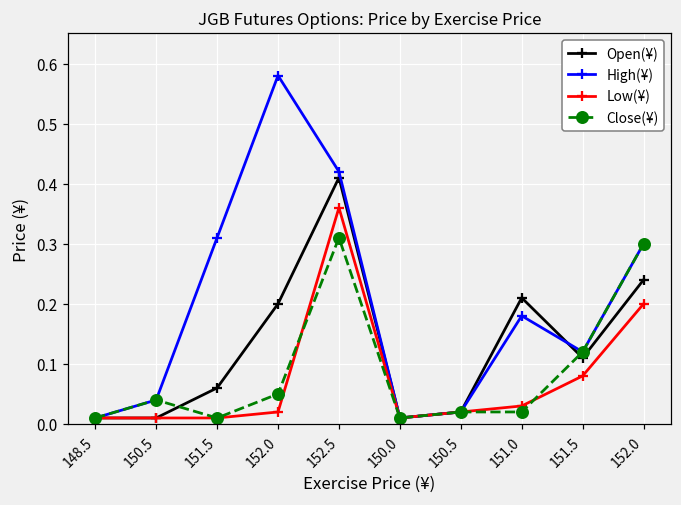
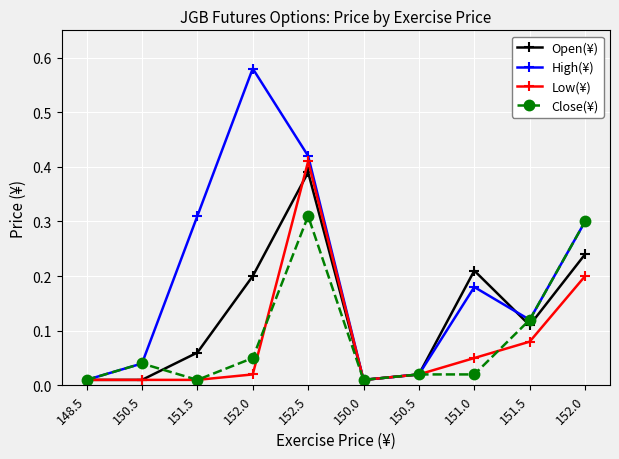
Open(¥), 152.5: 0.41 -> 0.39
Low(¥), 152.5: 0.36 -> 0.41
Low(¥), 151.0: 0.03 -> 0.05
